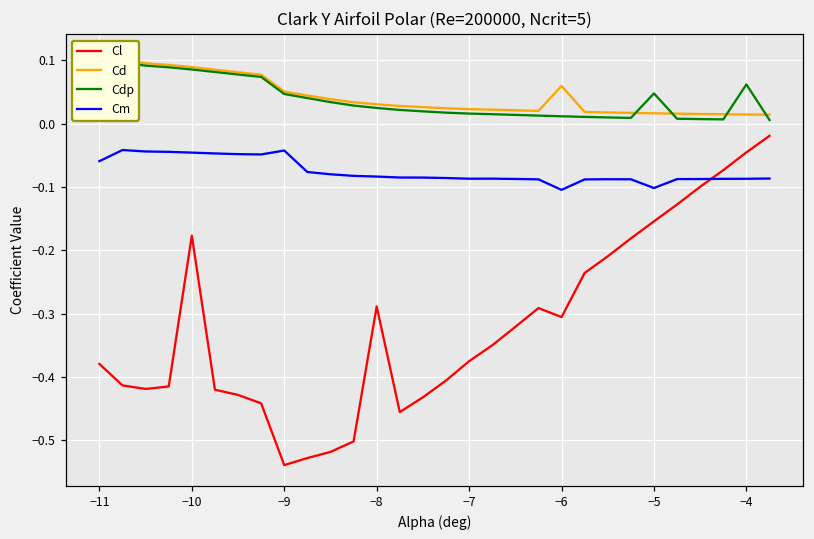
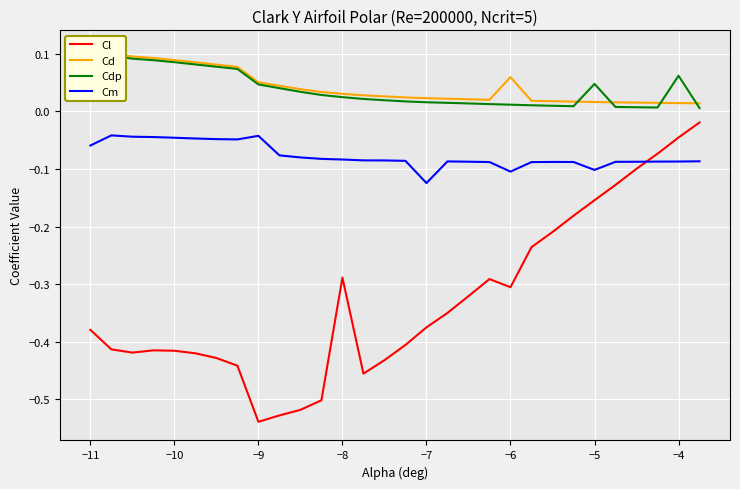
Cl, −10: -0.18 -> -0.42
Cm, −7: -0.09 -> -0.12
